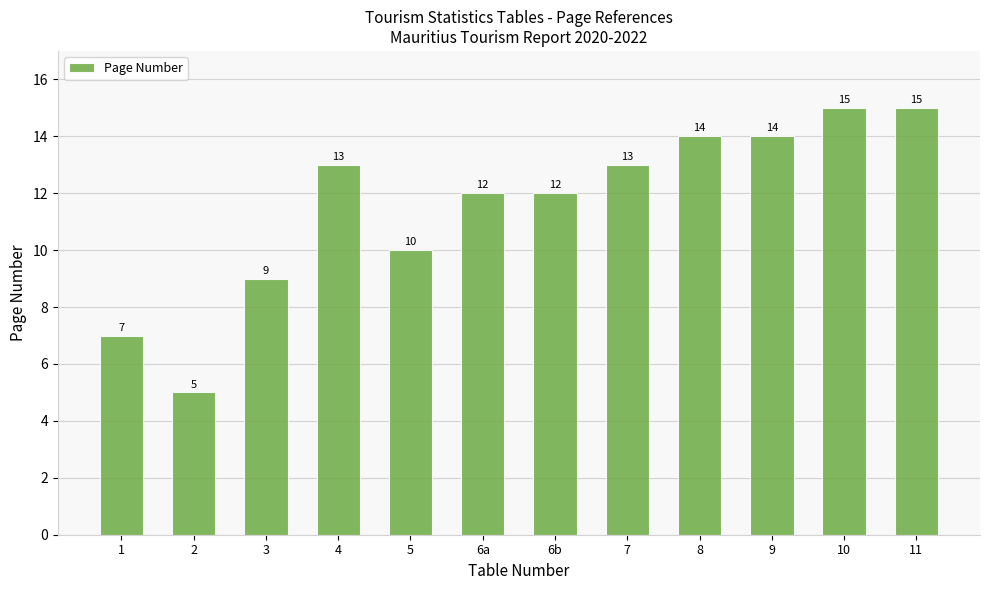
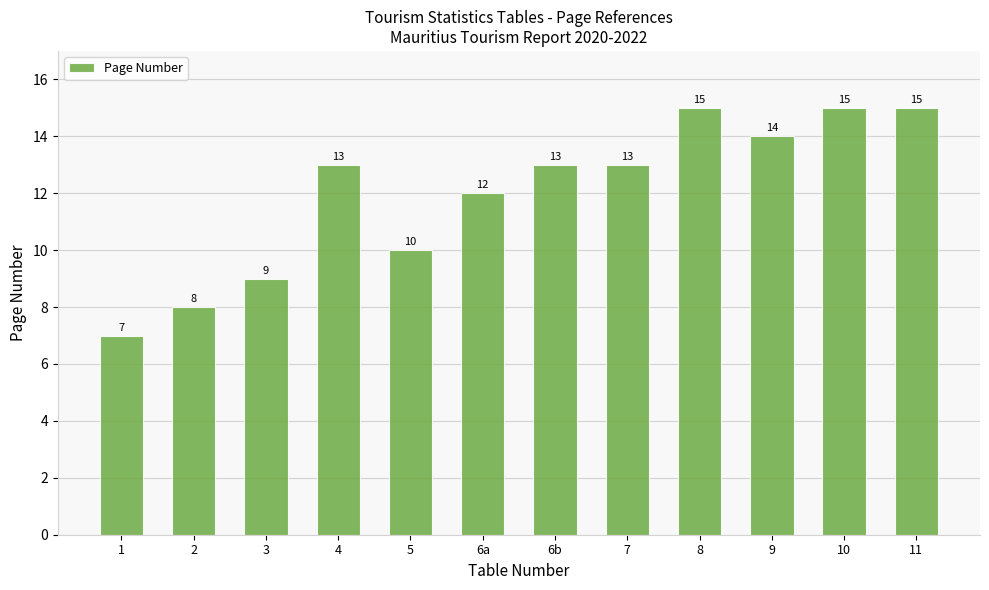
2: 5 -> 8
6b: 12 -> 13
8: 14 -> 15
